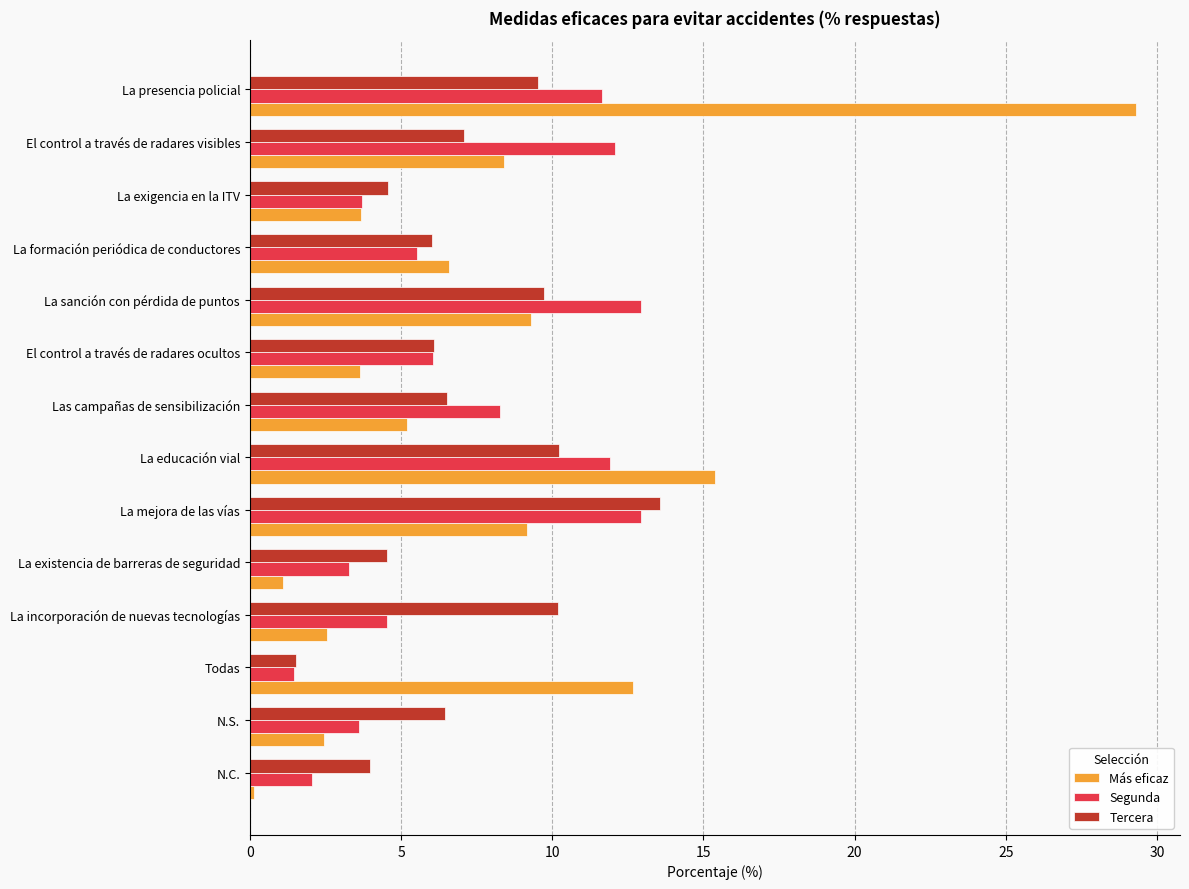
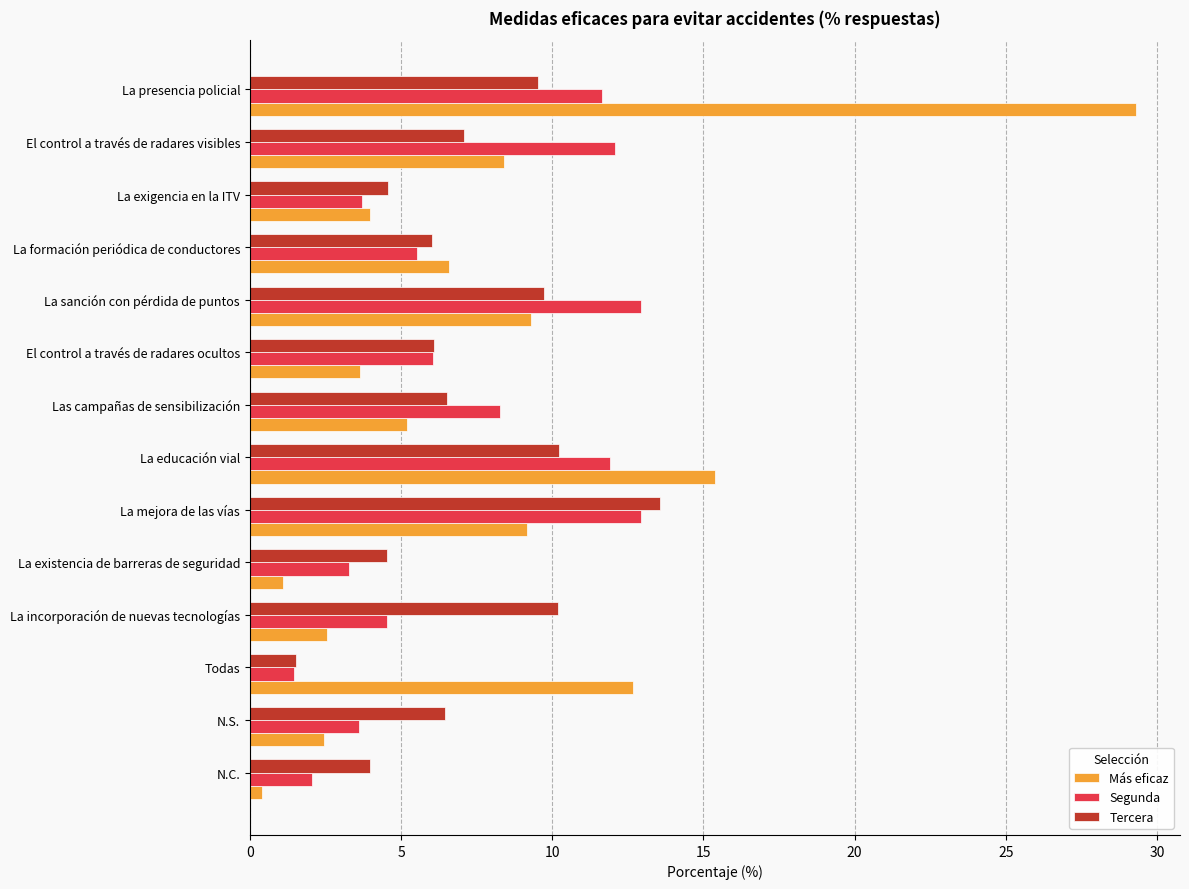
Más eficaz, La exigencia en la ITV: 3.7 -> 4.0
Más eficaz, N.C.: 0.1 -> 0.4
